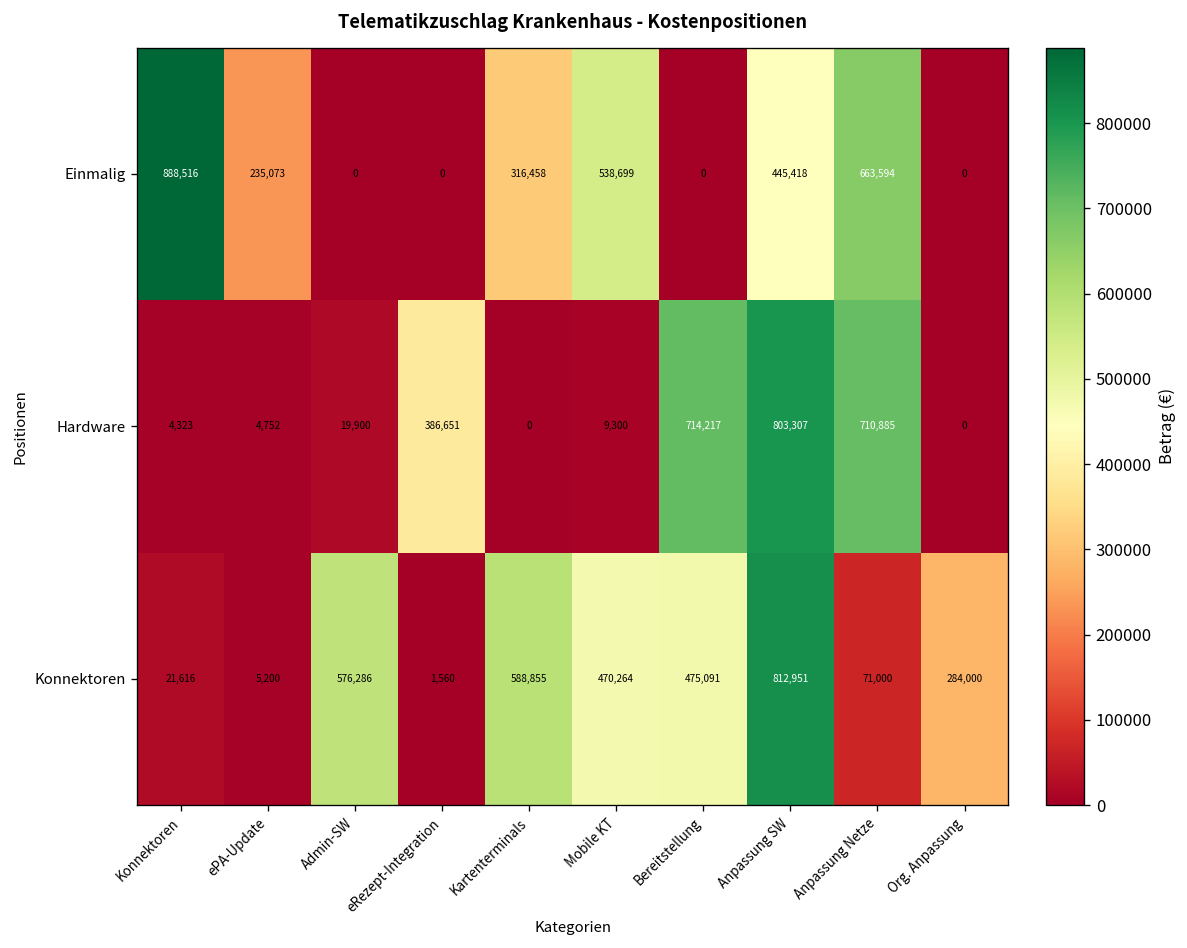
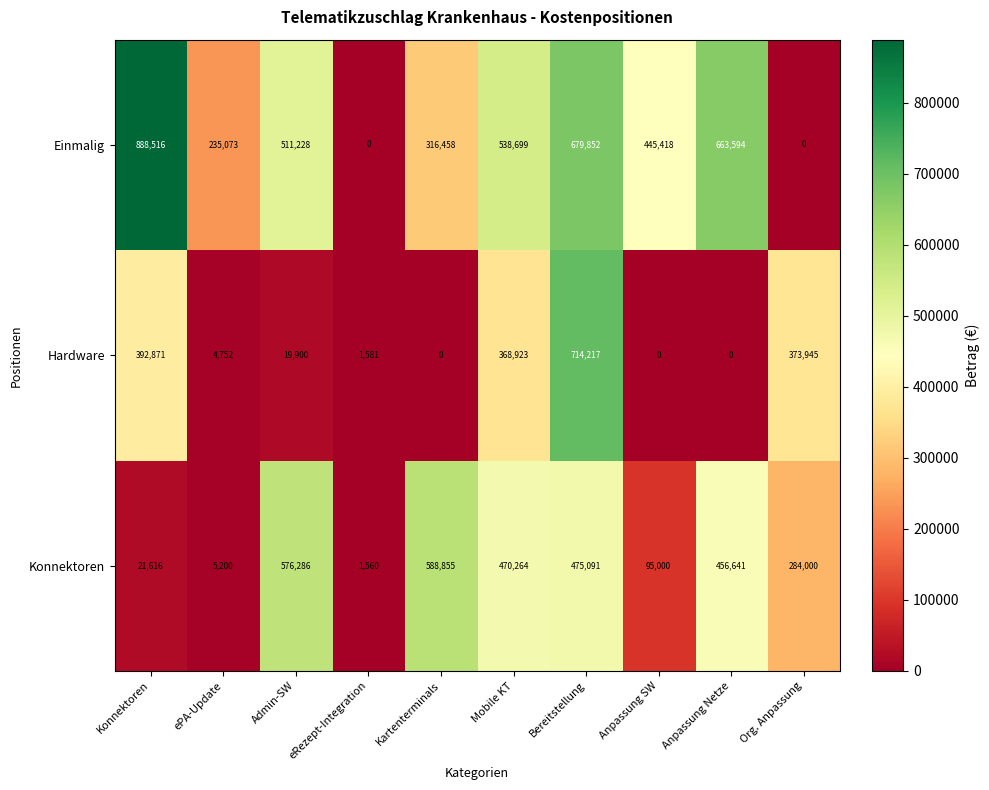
Einmalig, Admin-SW: 0 -> 511,228
Einmalig, Bereitstellung: 0 -> 679,852
Hardware, Konnektoren: 4,323 -> 392,871
Hardware, eRezept-Integration: 386,651 -> 1,581
Hardware, Mobile KT: 9,300 -> 368,923
Hardware, Anpassung SW: 803,307 -> 0
Hardware, Anpassung Netze: 710,885 -> 0
Hardware, Org. Anpassung: 0 -> 373,945
Konnektoren, Anpassung SW: 812,951 -> 95,000
Konnektoren, Anpassung Netze: 71,000 -> 456,641
